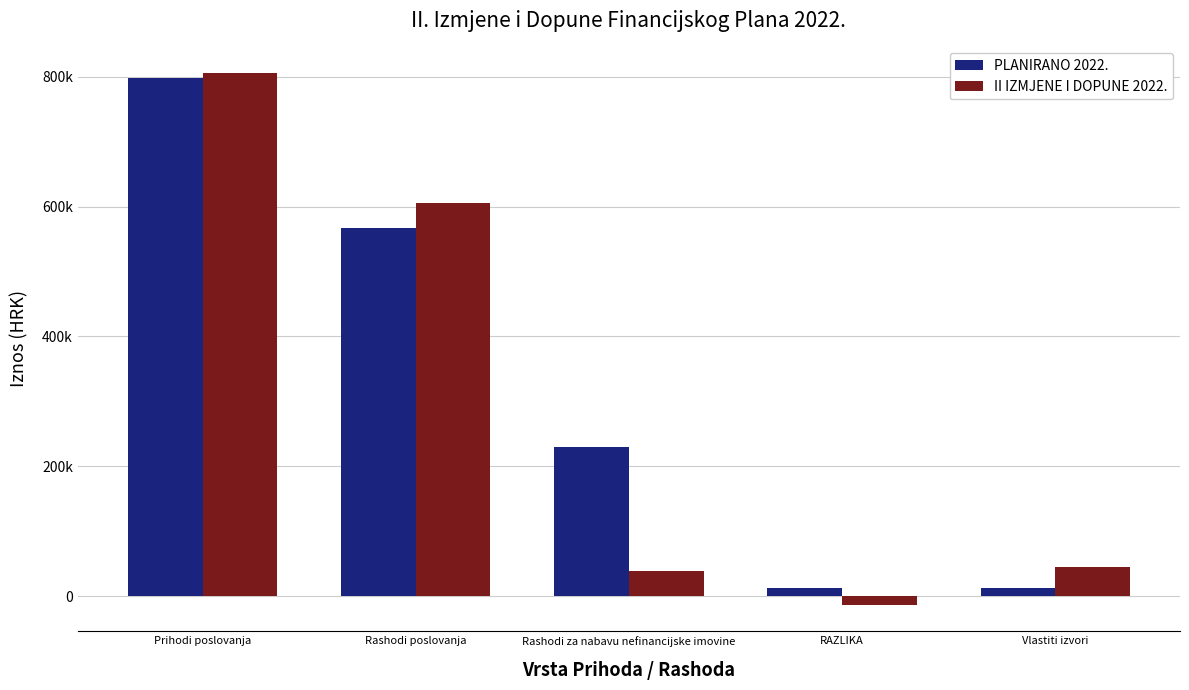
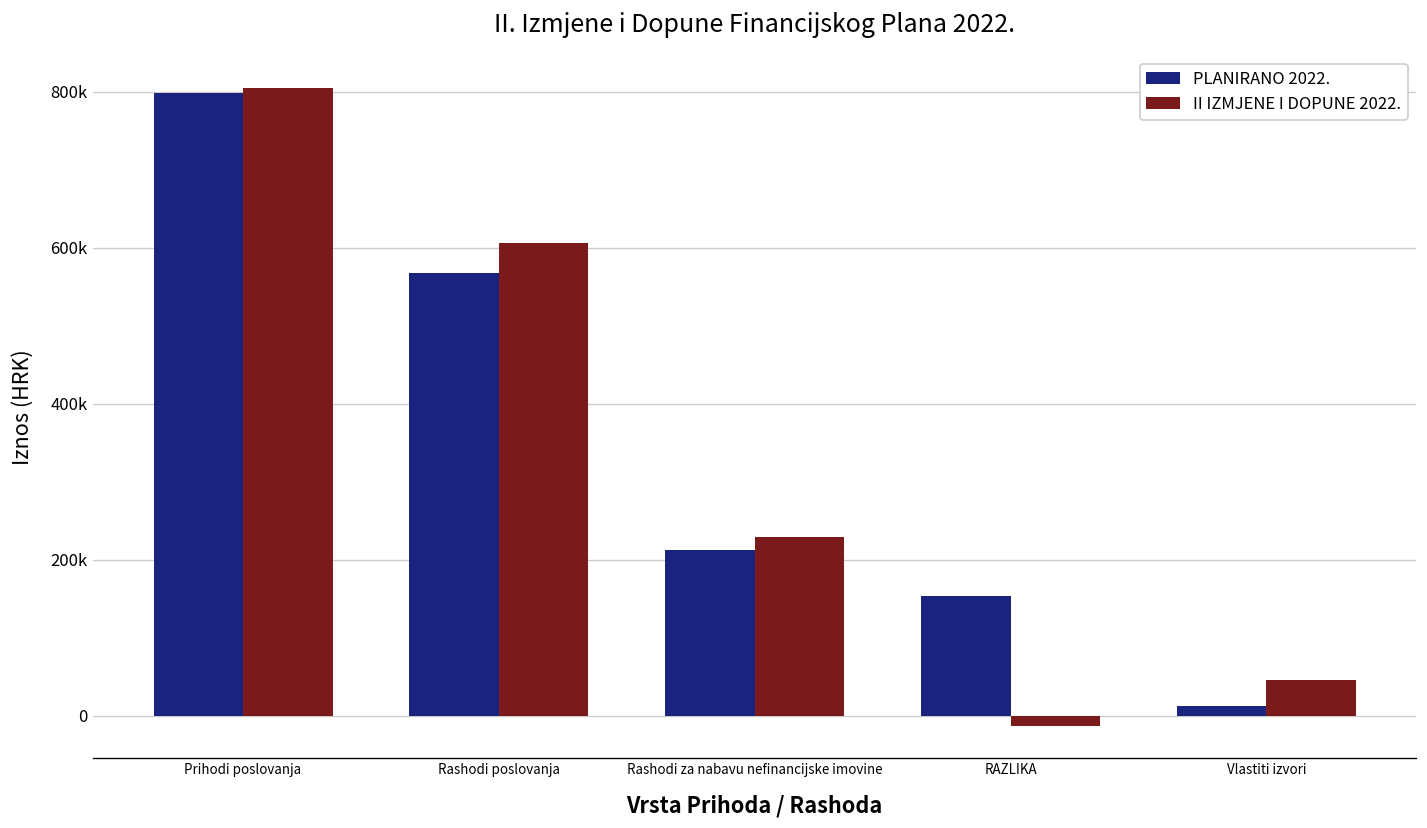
PLANIRANO 2022., Rashodi za nabavu nefinancijske imovine: 230000 -> 210000
II IZMJENE I DOPUNE 2022., Rashodi za nabavu nefinancijske imovine: 40000 -> 230000
PLANIRANO 2022., RAZLIKA: 10000 -> 150000
